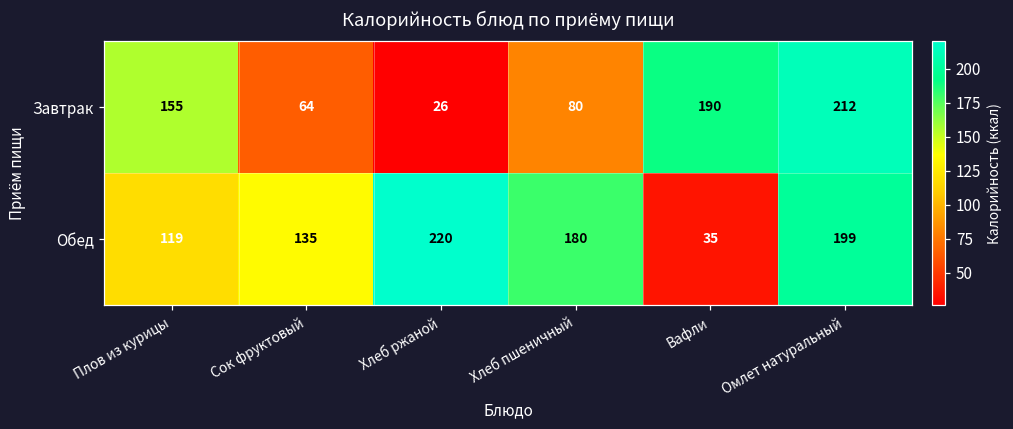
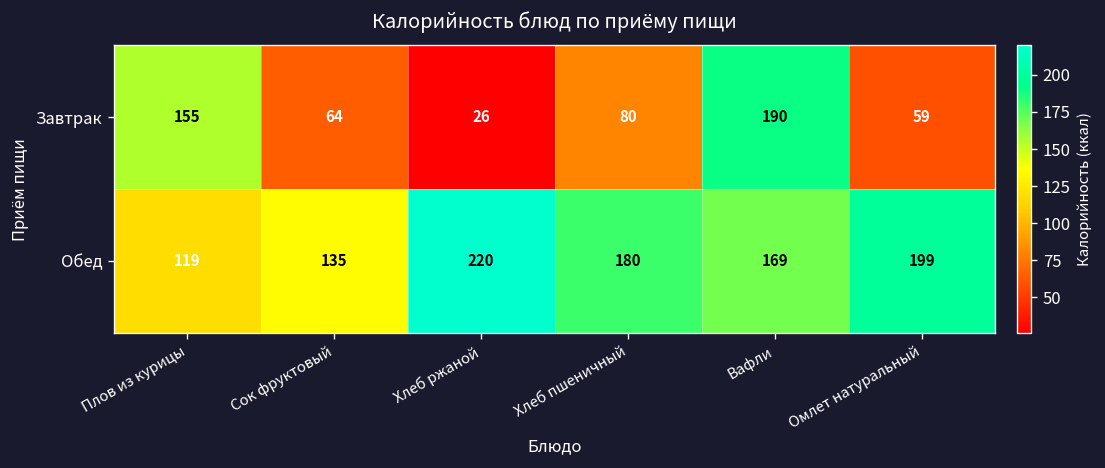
Завтрак, Омлет натуральный: 212 -> 59
Обед, Вафли: 35 -> 169
